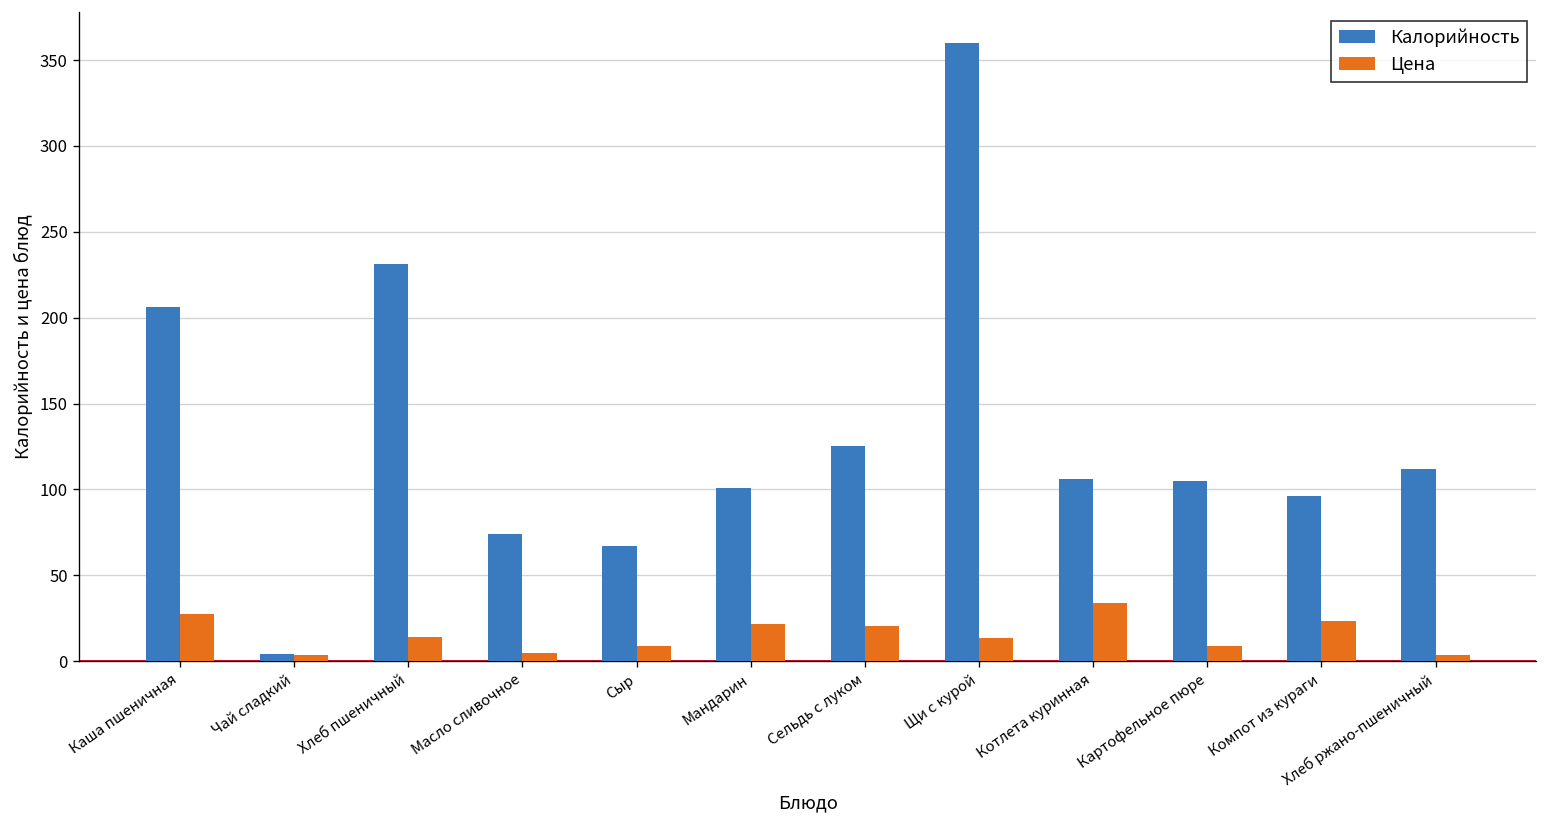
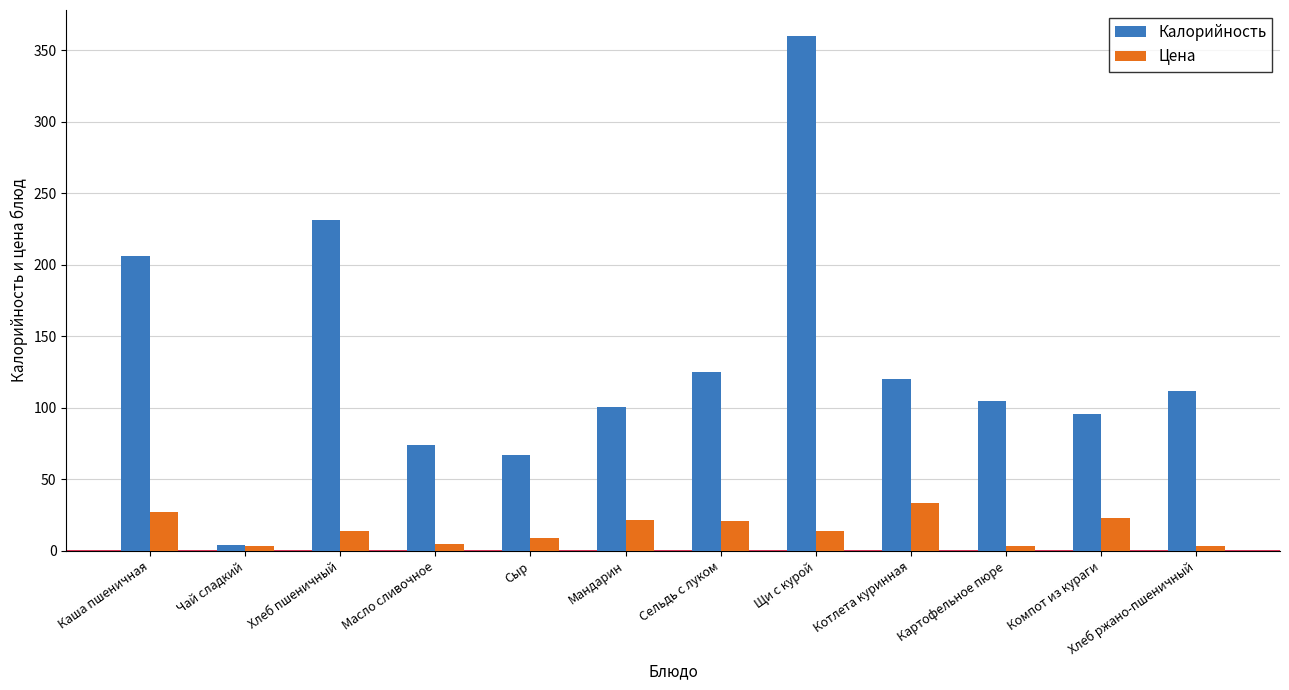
Калорийность, Котлета куринная: 106 -> 120
Цена, Картофельное пюре: 9 -> 3
